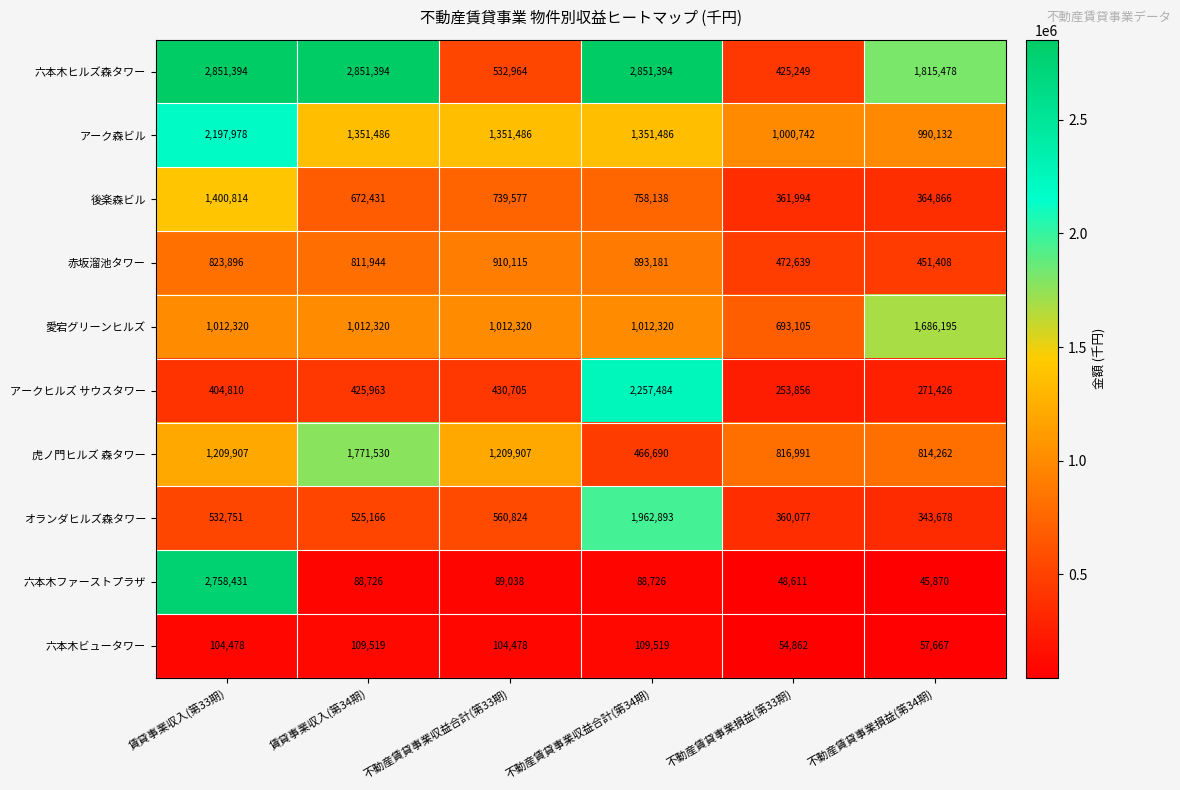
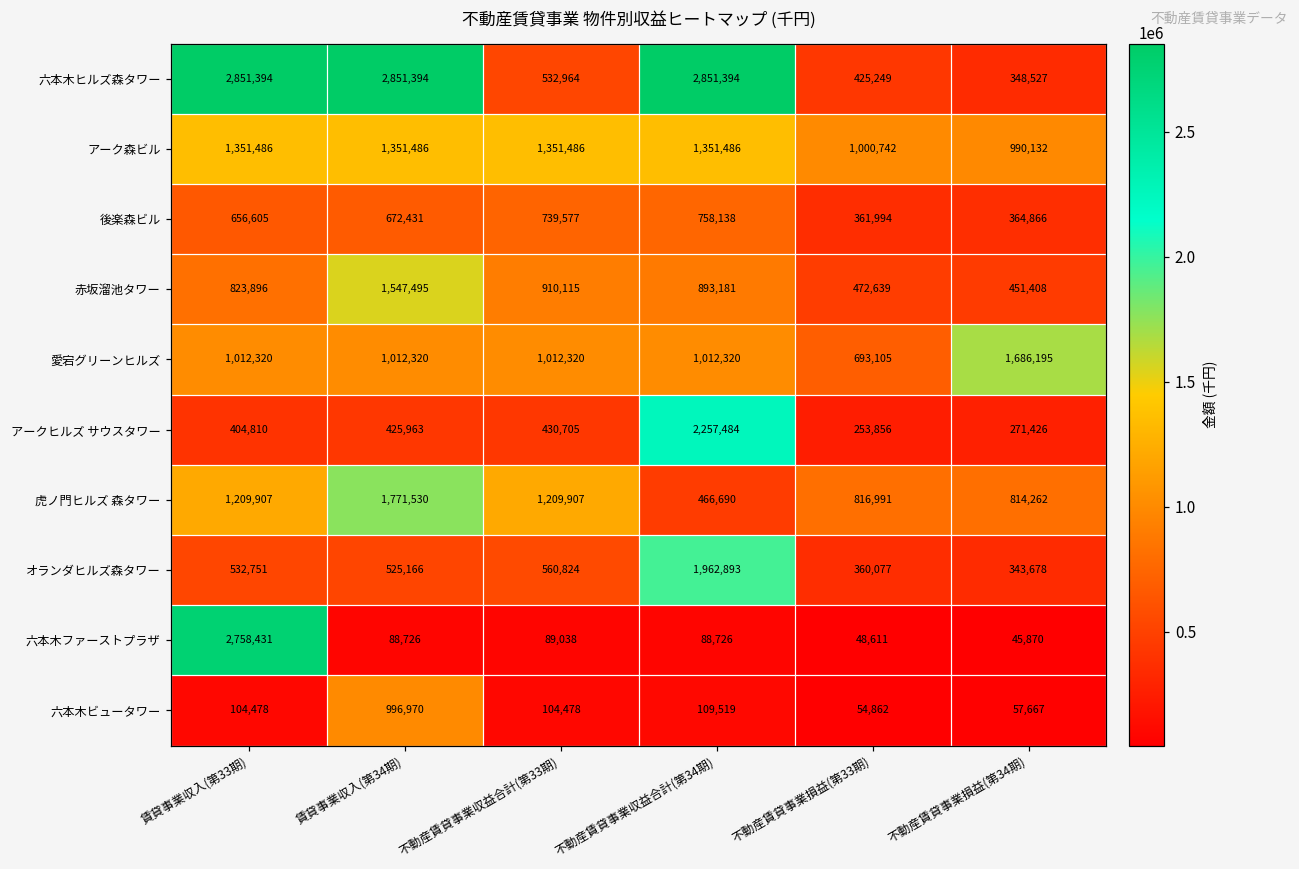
六本木ヒルズ森タワー, 不動産賃貸事業損益(第34期): 1,815,478 -> 348,527
アーク森ビル, 賃貸事業収入(第33期): 2,197,978 -> 1,351,486
後楽森ビル, 賃貸事業収入(第33期): 1,400,814 -> 656,605
赤坂溜池タワー, 賃貸事業収入(第34期): 811,944 -> 1,547,495
六本木ビュータワー, 賃貸事業収入(第34期): 109,519 -> 996,970
